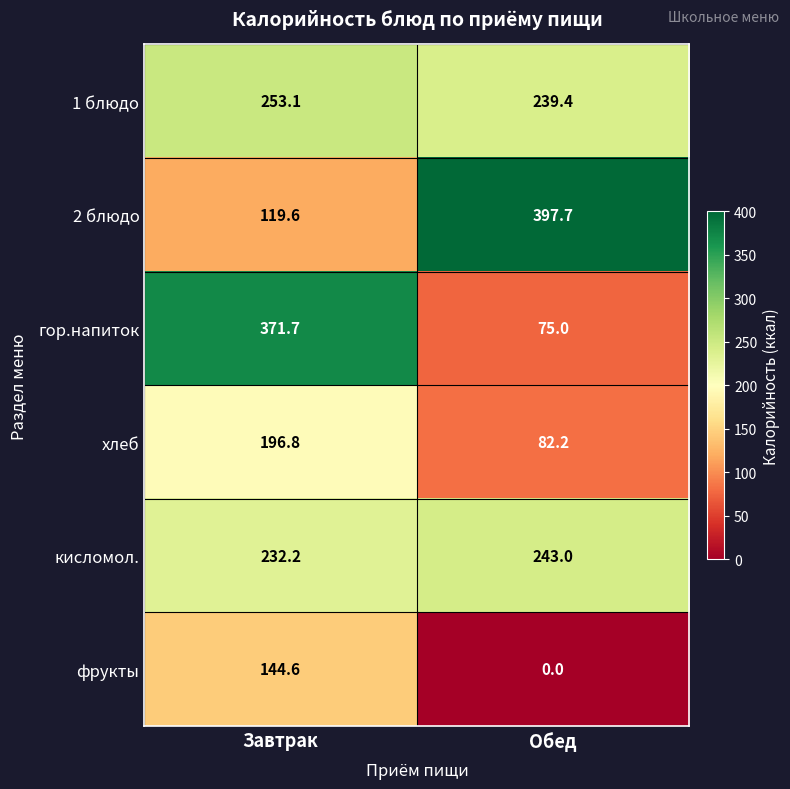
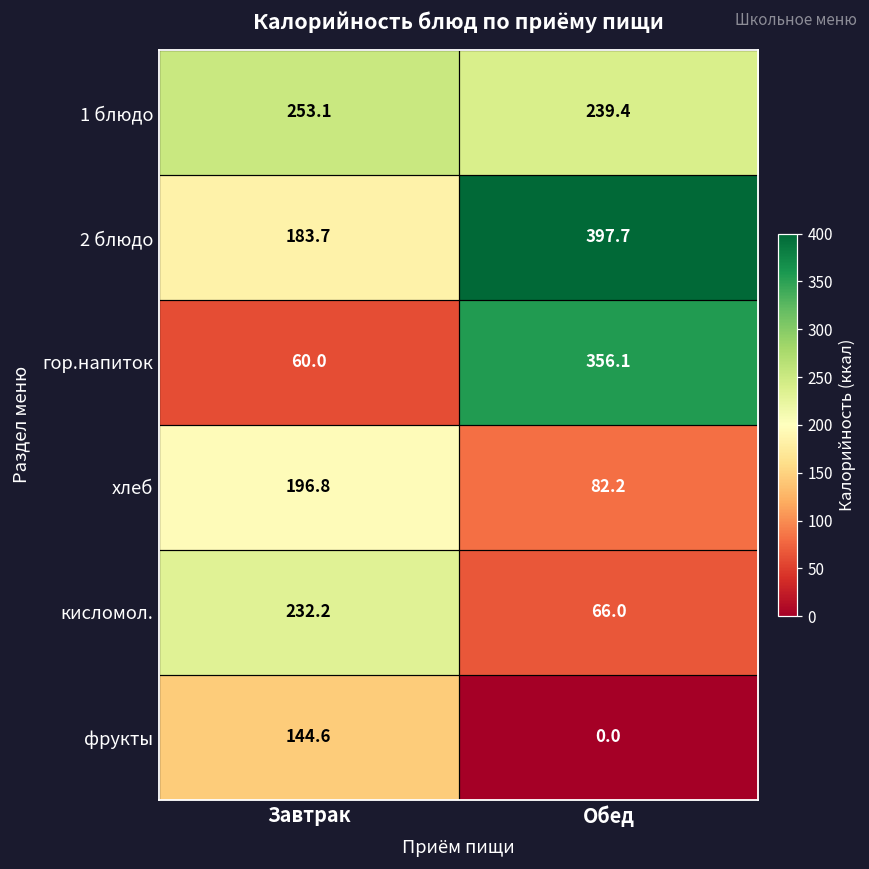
2 блюдо, Завтрак: 119.6 -> 183.7
гор.напиток, Завтрак: 371.7 -> 60.0
гор.напиток, Обед: 75.0 -> 356.1
кисломол., Обед: 243.0 -> 66.0
